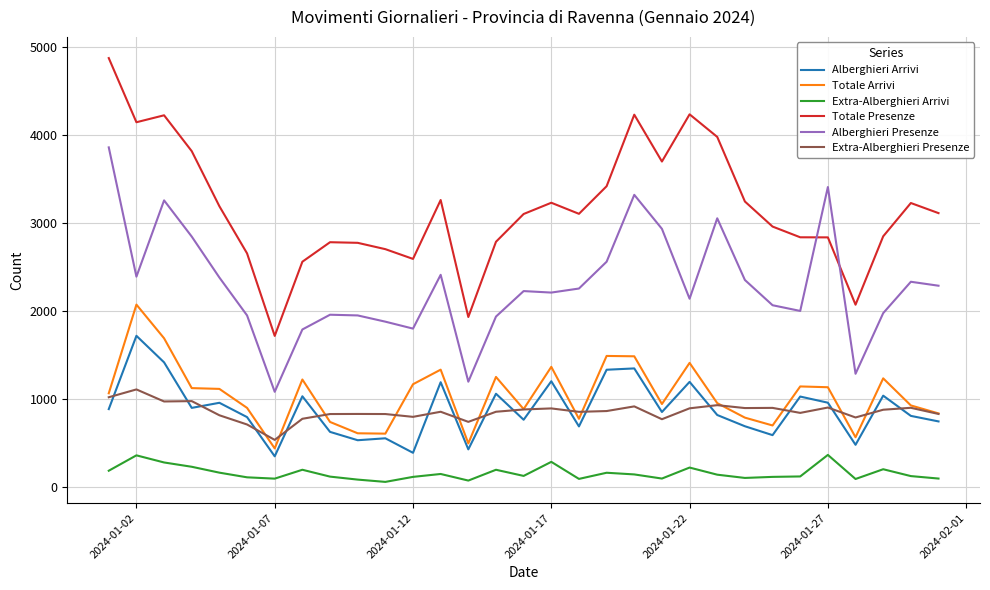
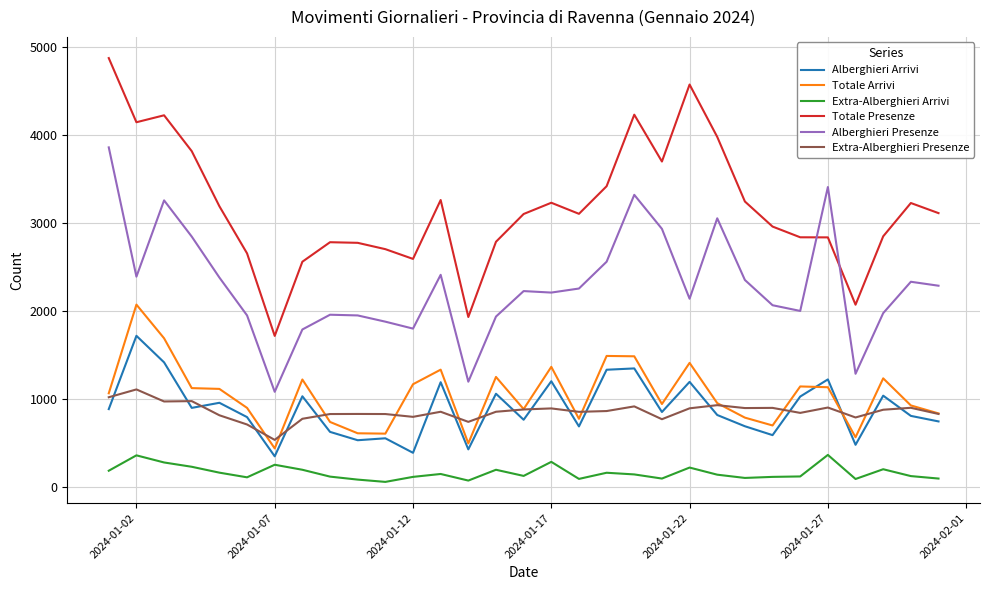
Extra-Alberghieri Arrivi, 2024-01-07: 100 -> 200
Totale Presenze, 2024-01-22: 4200 -> 4600
Alberghieri Arrivi, 2024-01-27: 1000 -> 1200
